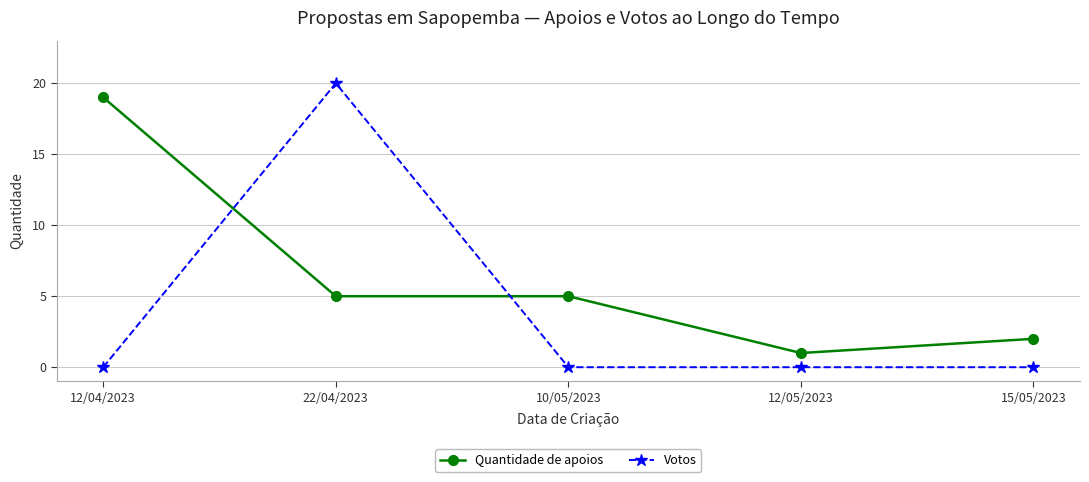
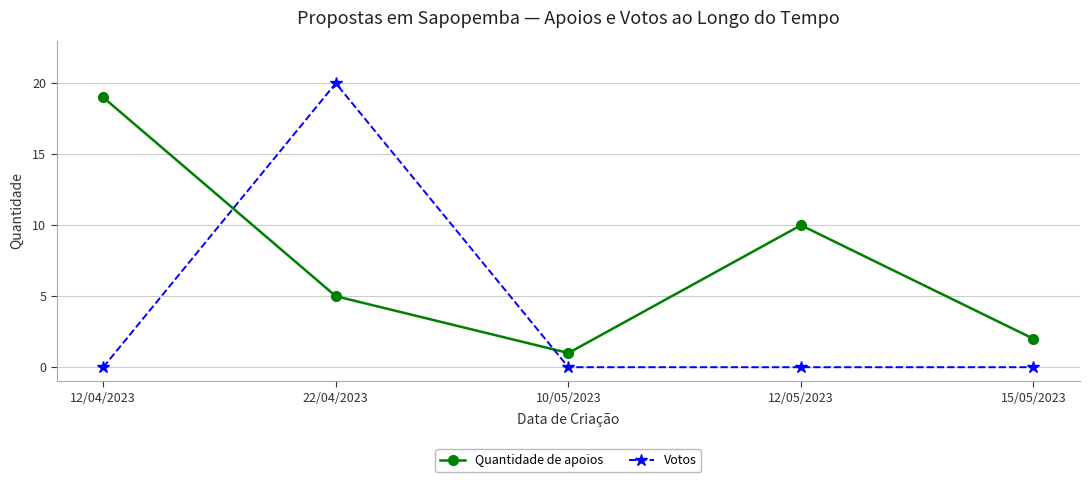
Quantidade de apoios, 10/05/2023: 5 -> 1
Quantidade de apoios, 12/05/2023: 1 -> 10
